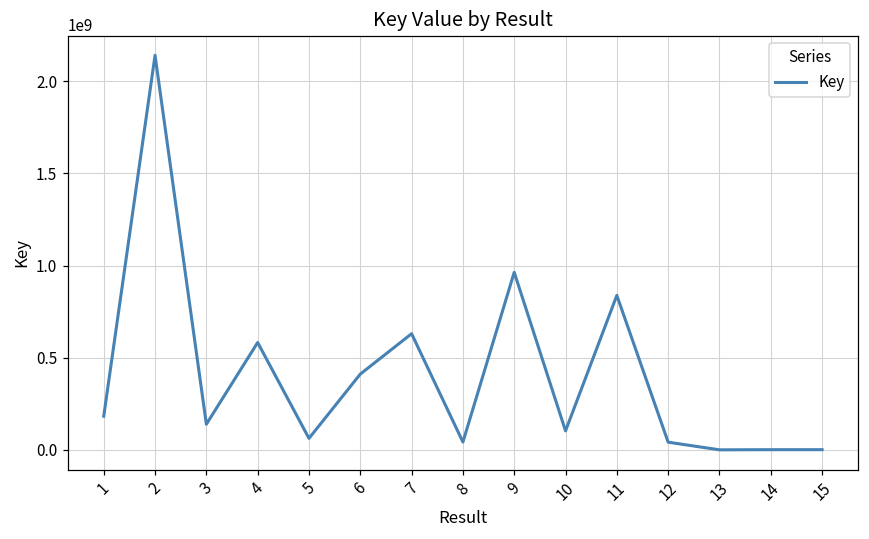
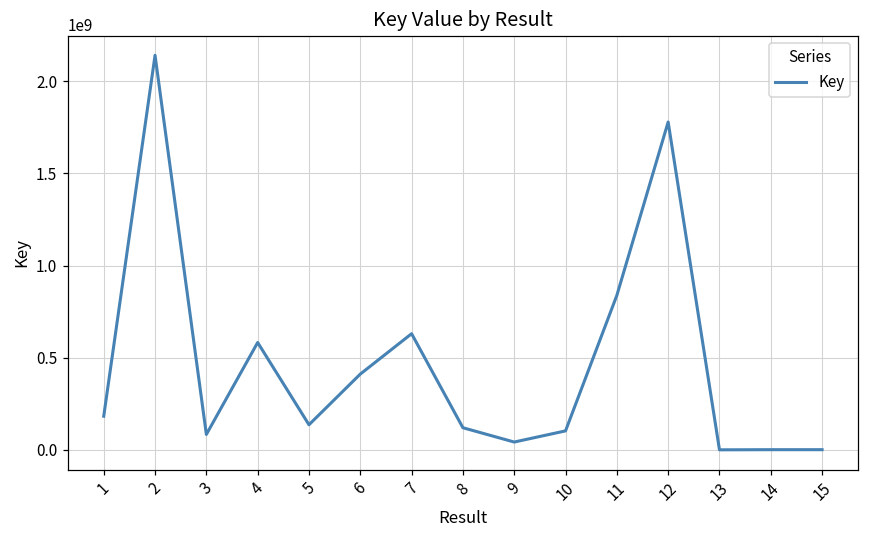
3: 140000000 -> 80000000
5: 60000000 -> 140000000
8: 40000000 -> 120000000
9: 960000000 -> 40000000
12: 40000000 -> 1780000000
